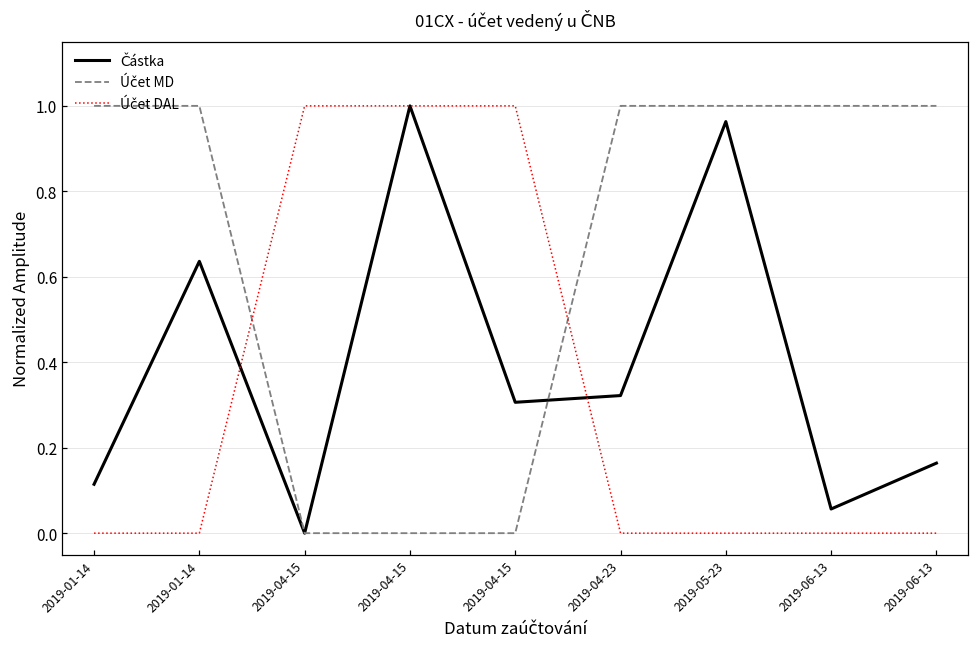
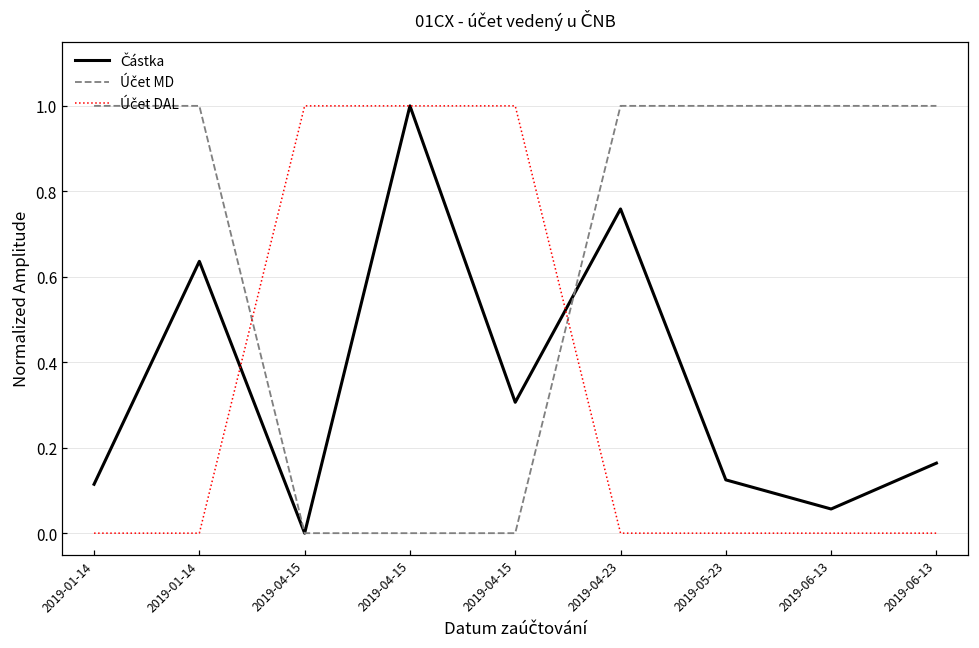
Částka, 2019-04-23: 0.32 -> 0.76
Částka, 2019-05-23: 0.96 -> 0.12
